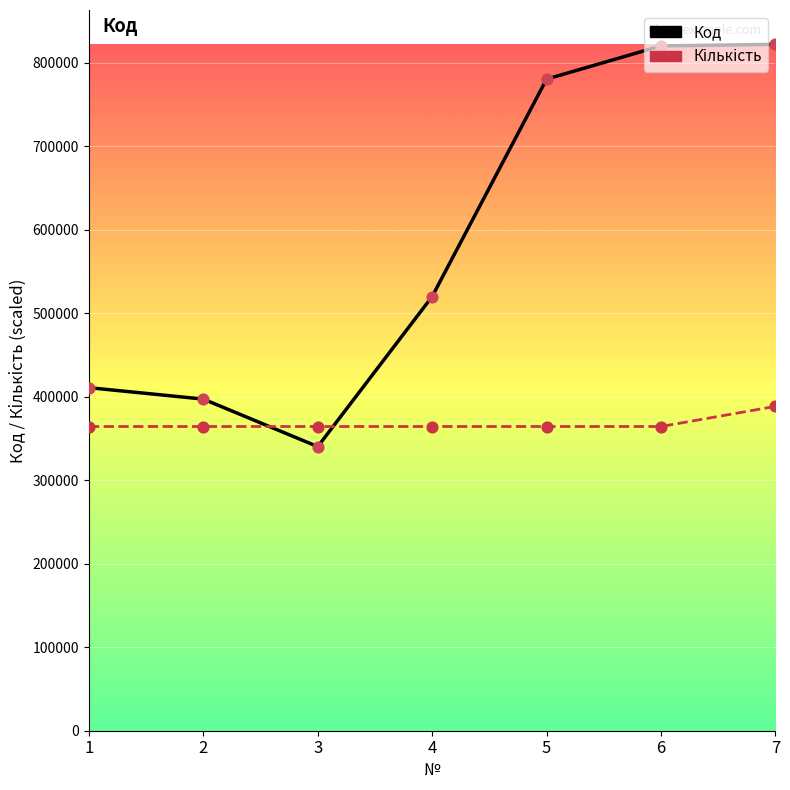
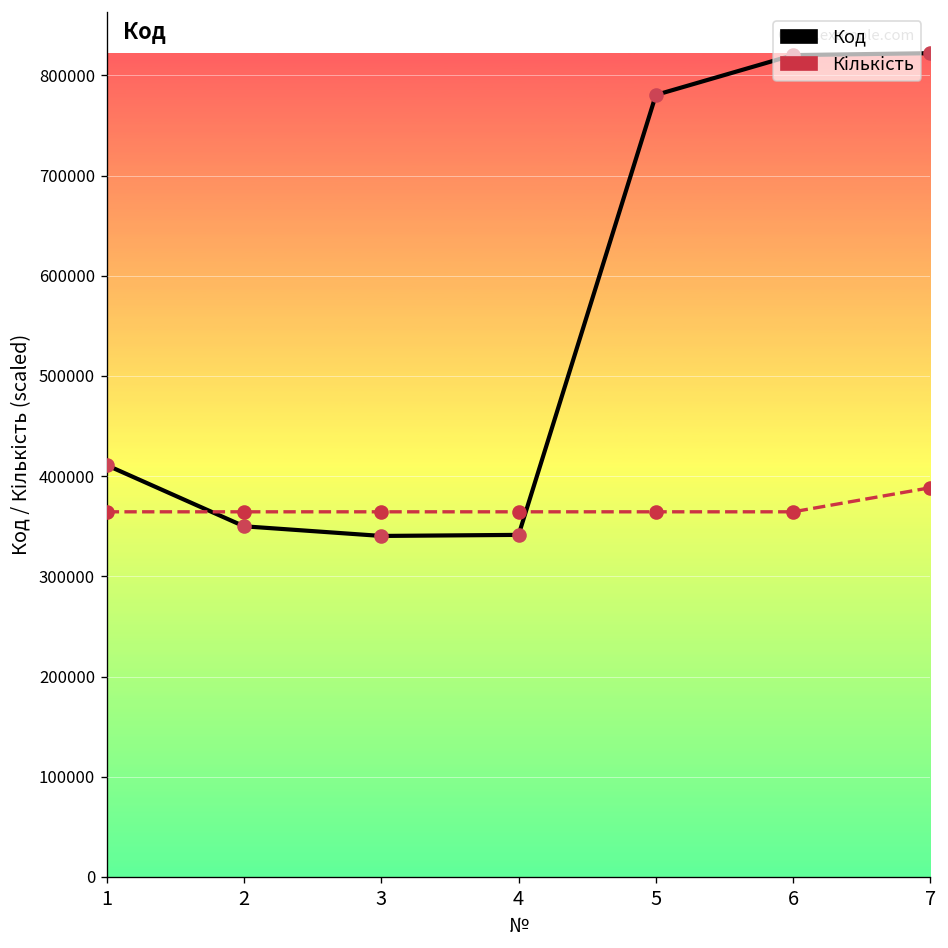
Код, 2: 400000 -> 350000
Код, 4: 520000 -> 340000
